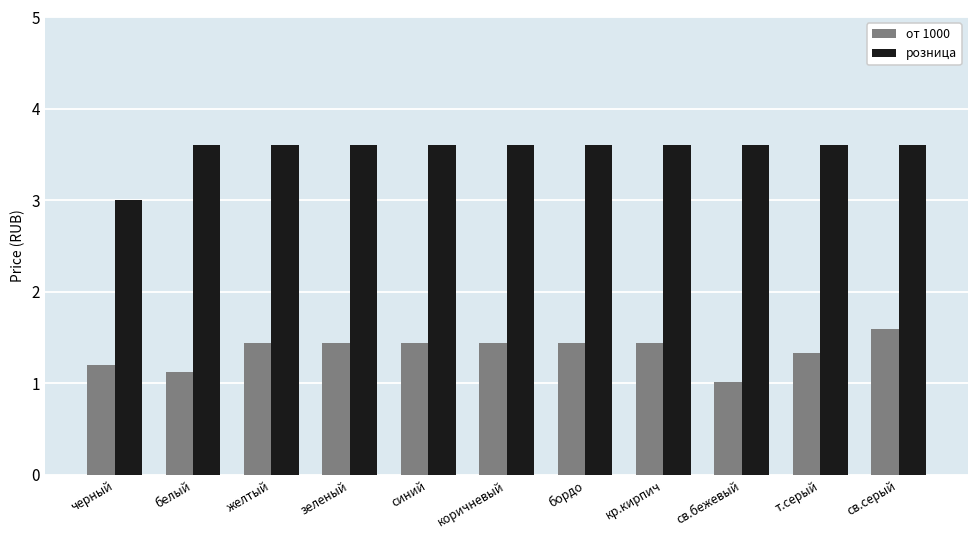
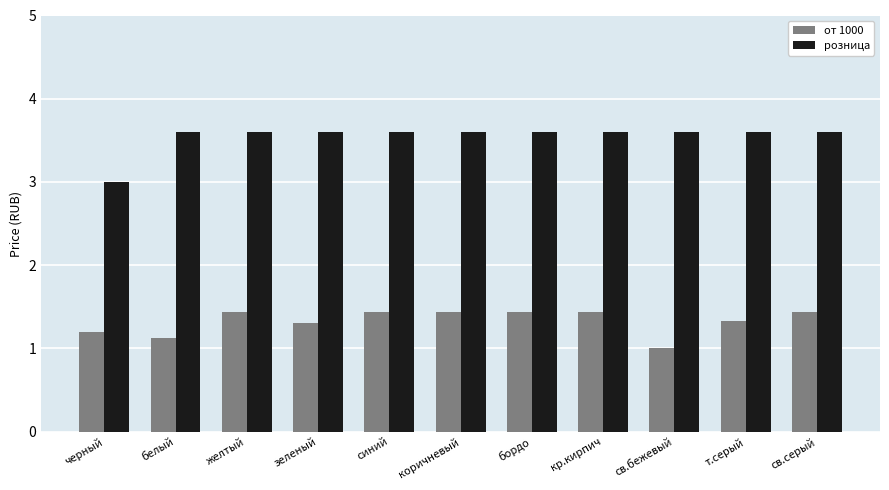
от 1000, зеленый: 1.4 -> 1.3
от 1000, св.серый: 1.6 -> 1.4
